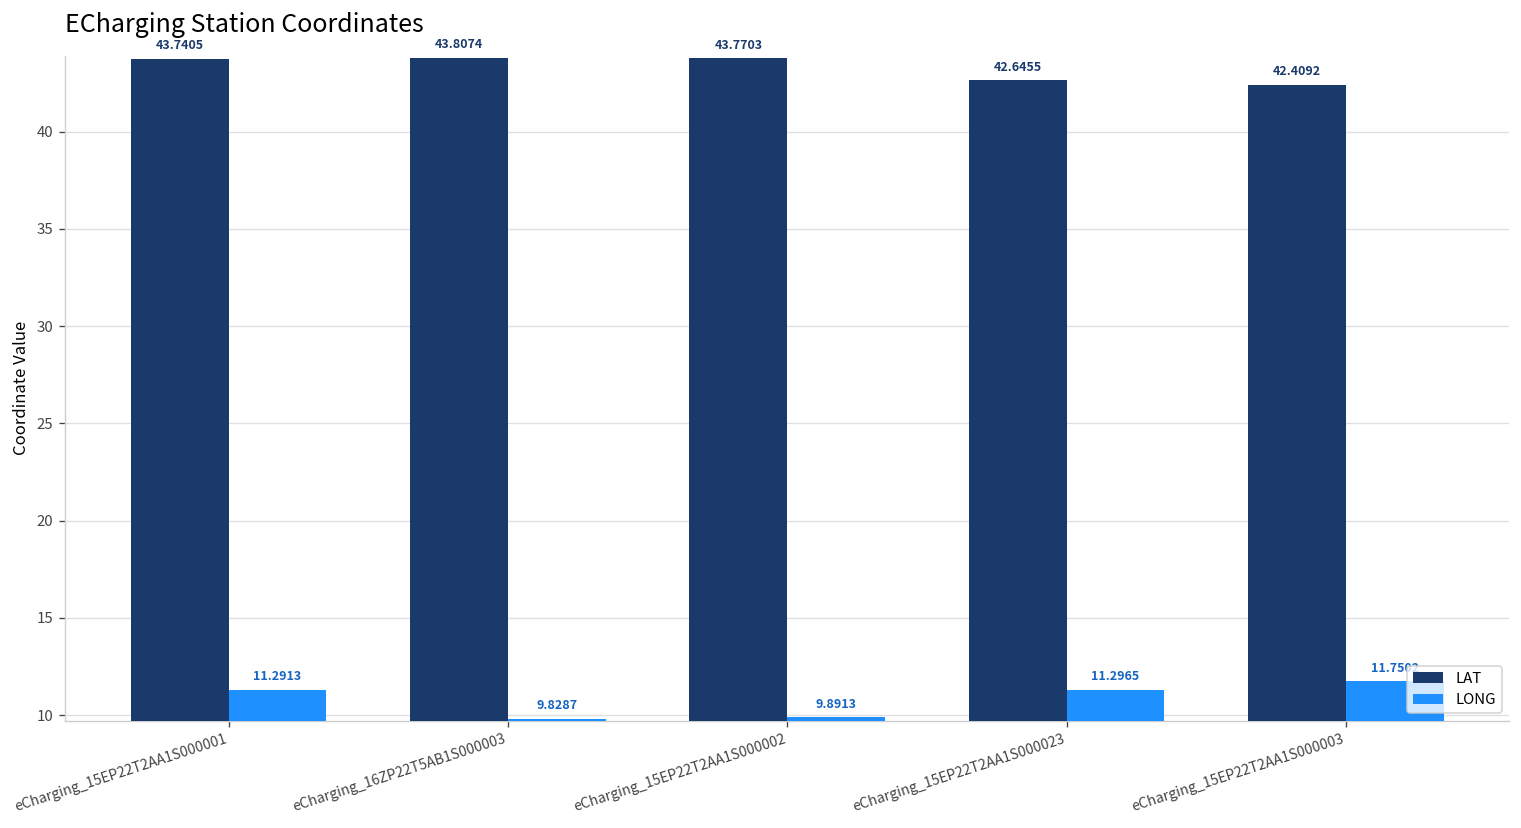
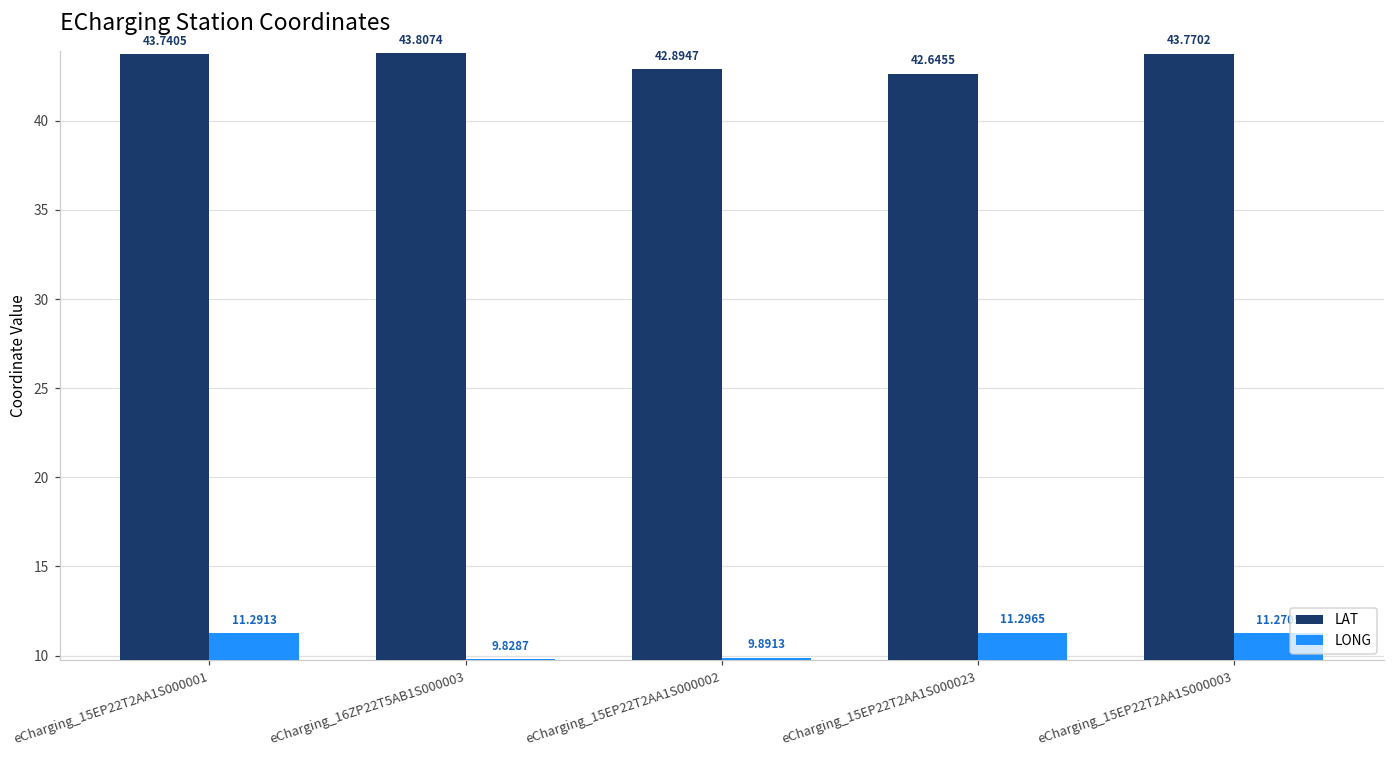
LAT, eCharging_15EP22T2AA1S000002: 43.7703 -> 42.8947
LAT, eCharging_15EP22T2AA1S000003: 42.4092 -> 43.7702
LONG, eCharging_15EP22T2AA1S000003: 11.8 -> 11.3
